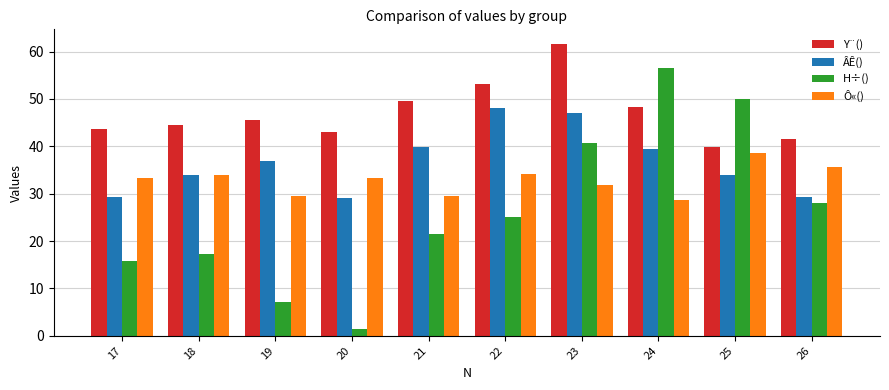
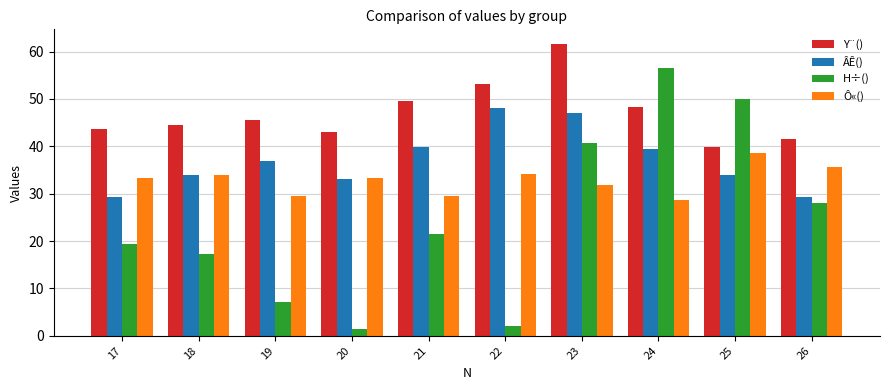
H÷(), 17: 16 -> 19
ÂÊ(), 20: 29 -> 33
H÷(), 22: 25 -> 2
